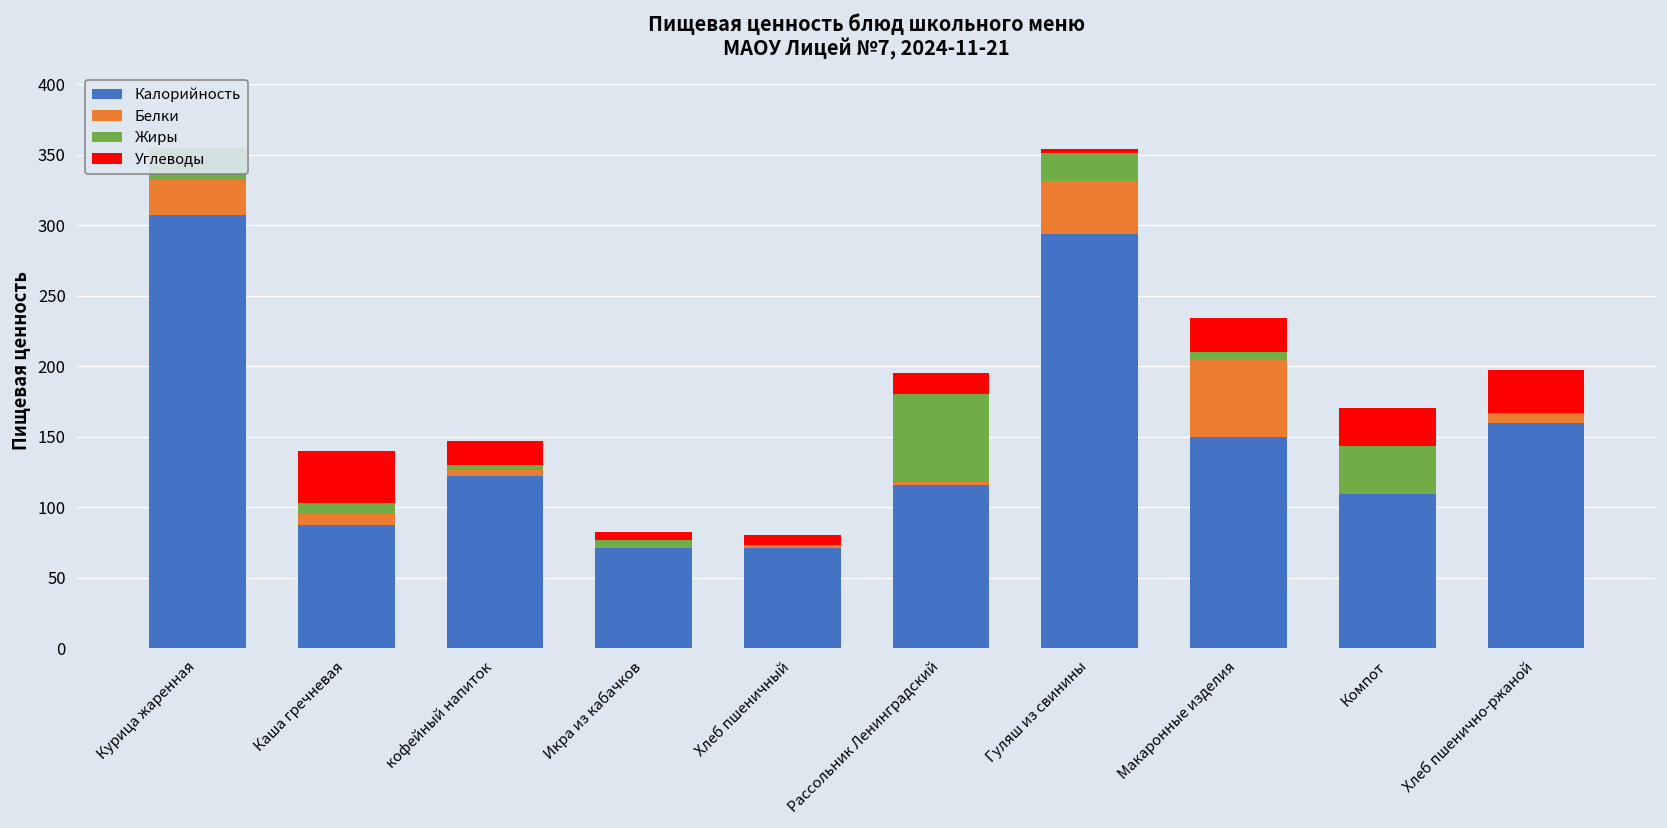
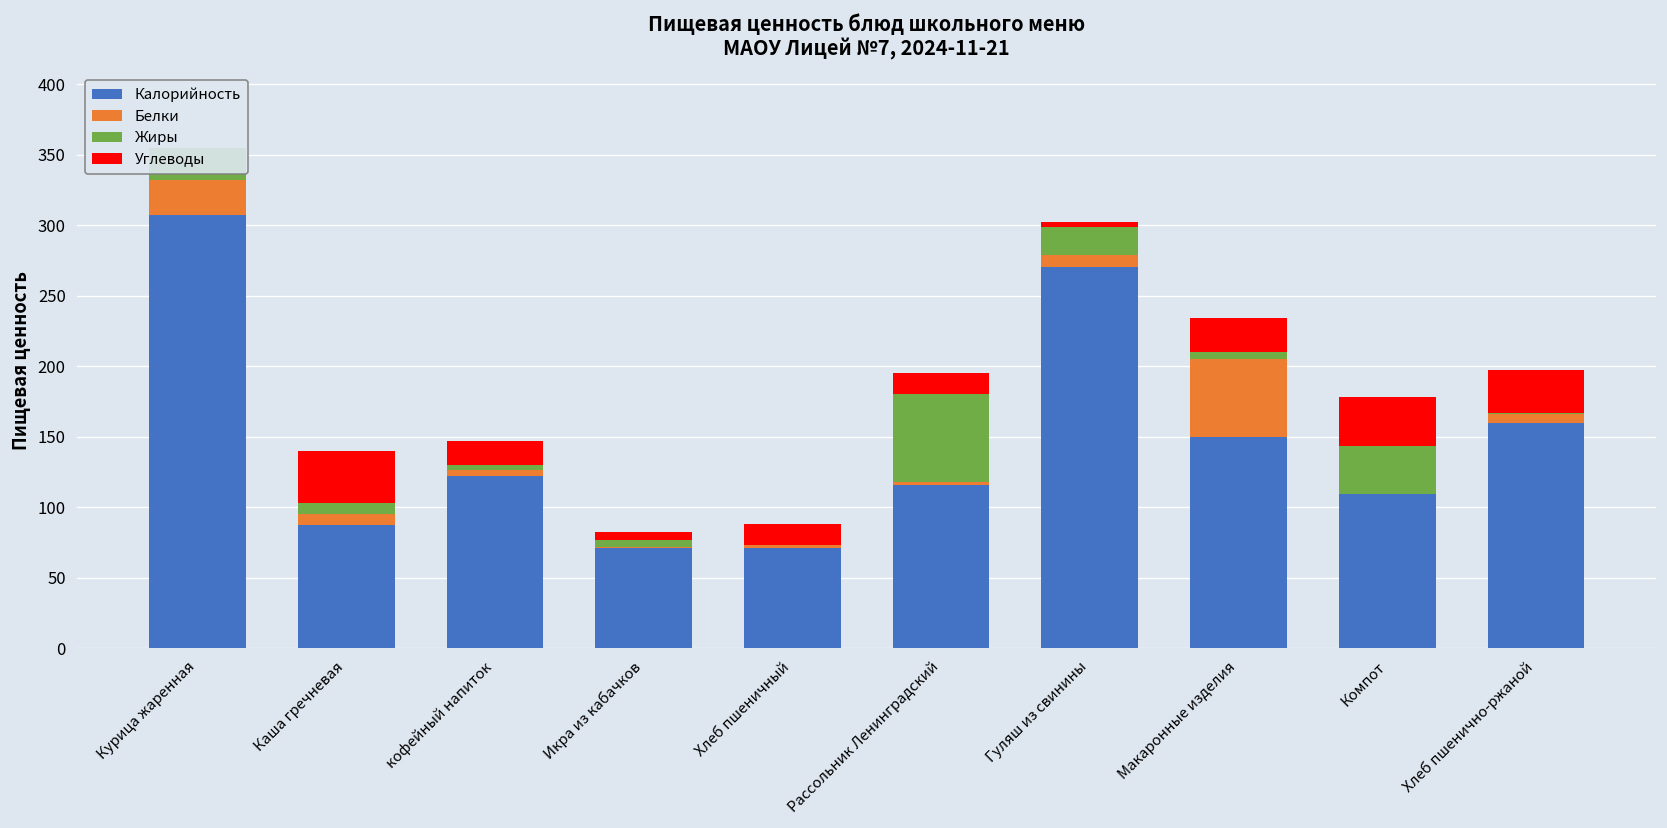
Углеводы, Хлеб пшеничный: 7 -> 15
Калорийность, Гуляш из свинины: 294 -> 270
Белки, Гуляш из свинины: 37 -> 9
Углеводы, Компот: 27 -> 35
